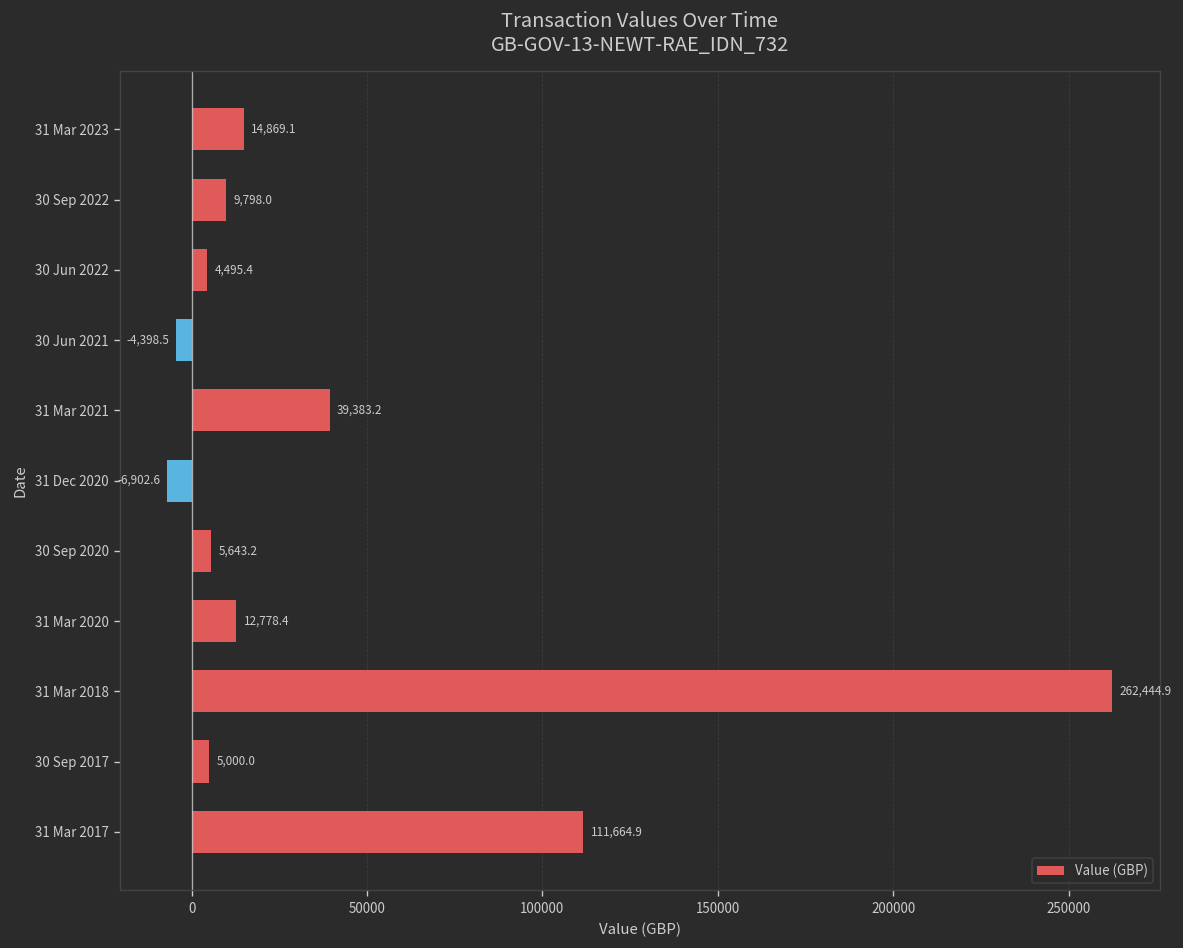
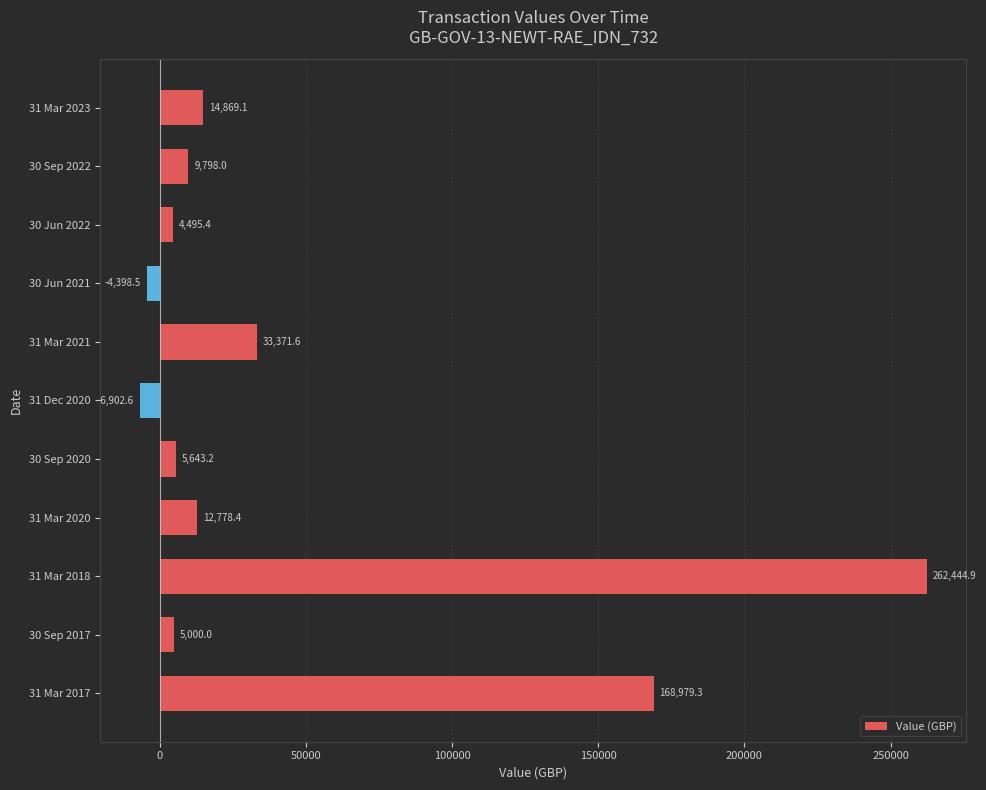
31 Mar 2021: 39,383.2 -> 33,371.6
31 Mar 2017: 111,664.9 -> 168,979.3
